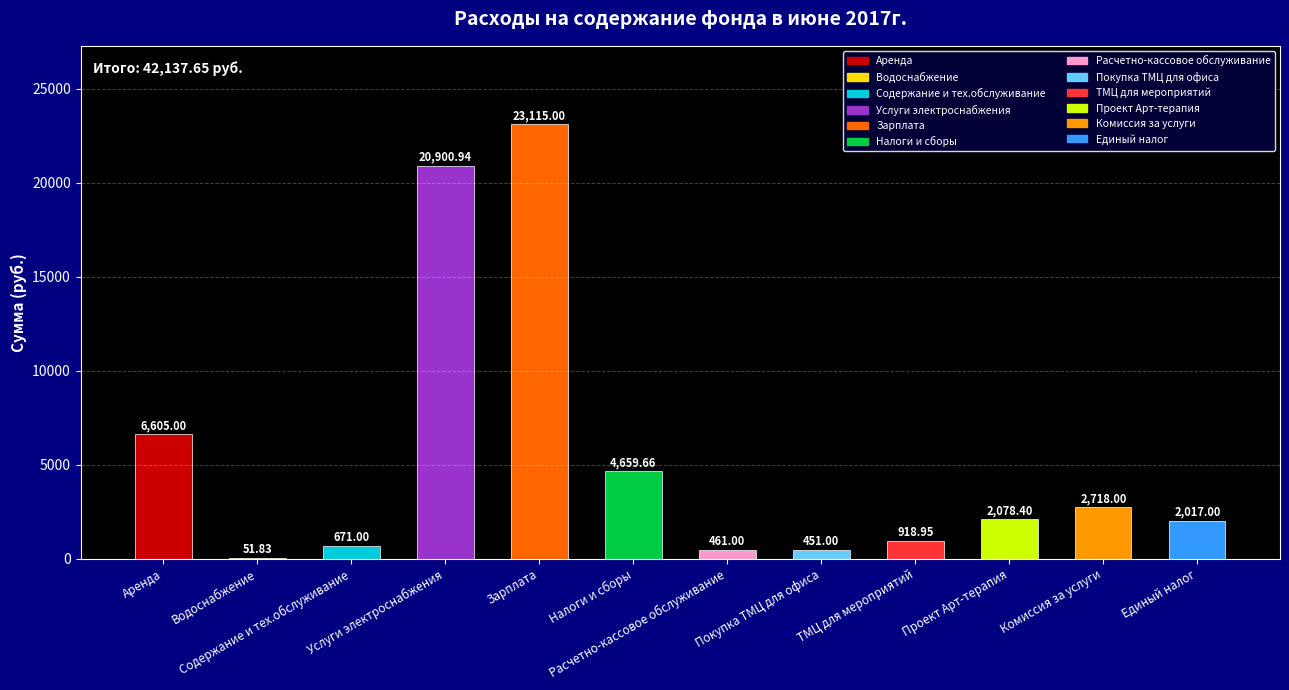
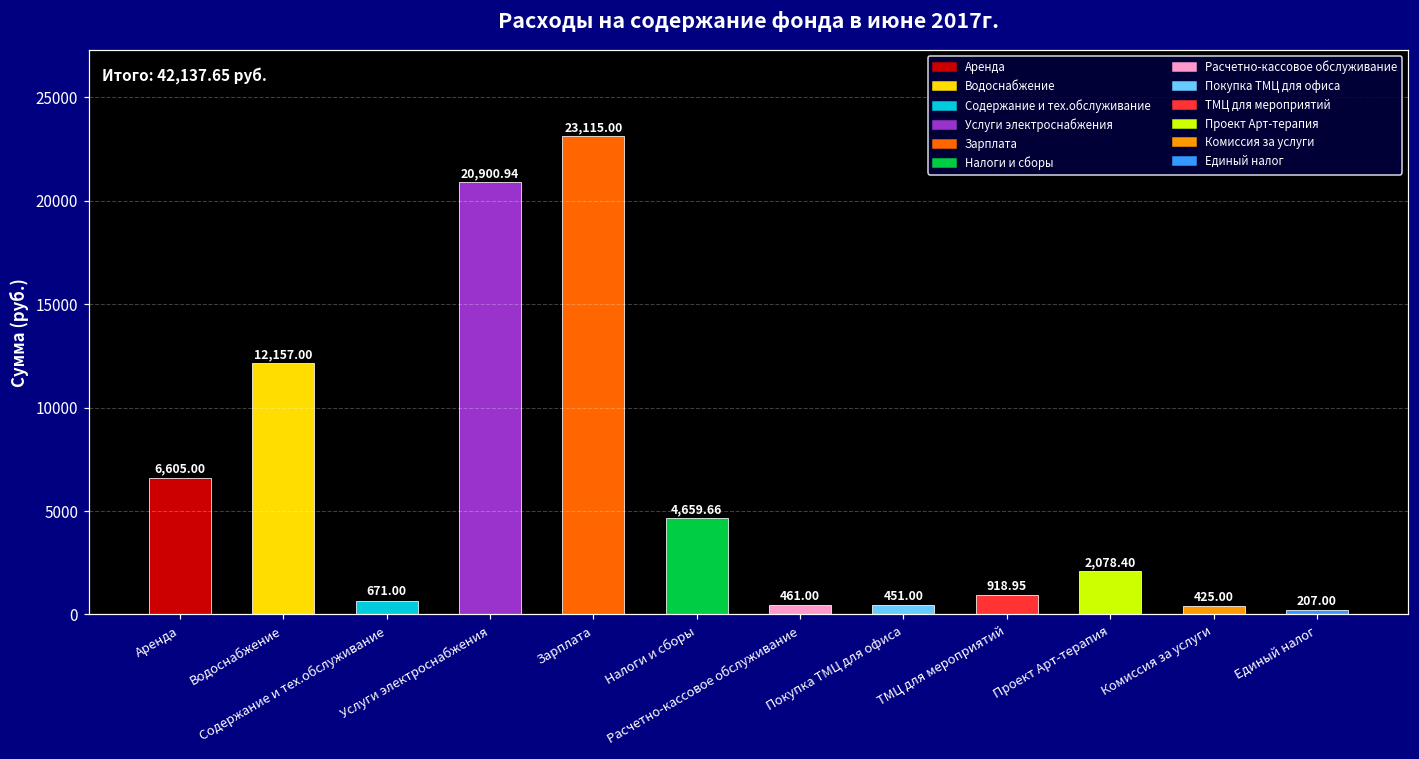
Водоснабжение: 51.83 -> 12,157.00
Комиссия за услуги: 2,718.00 -> 425.00
Единый налог: 2,017.00 -> 207.00
